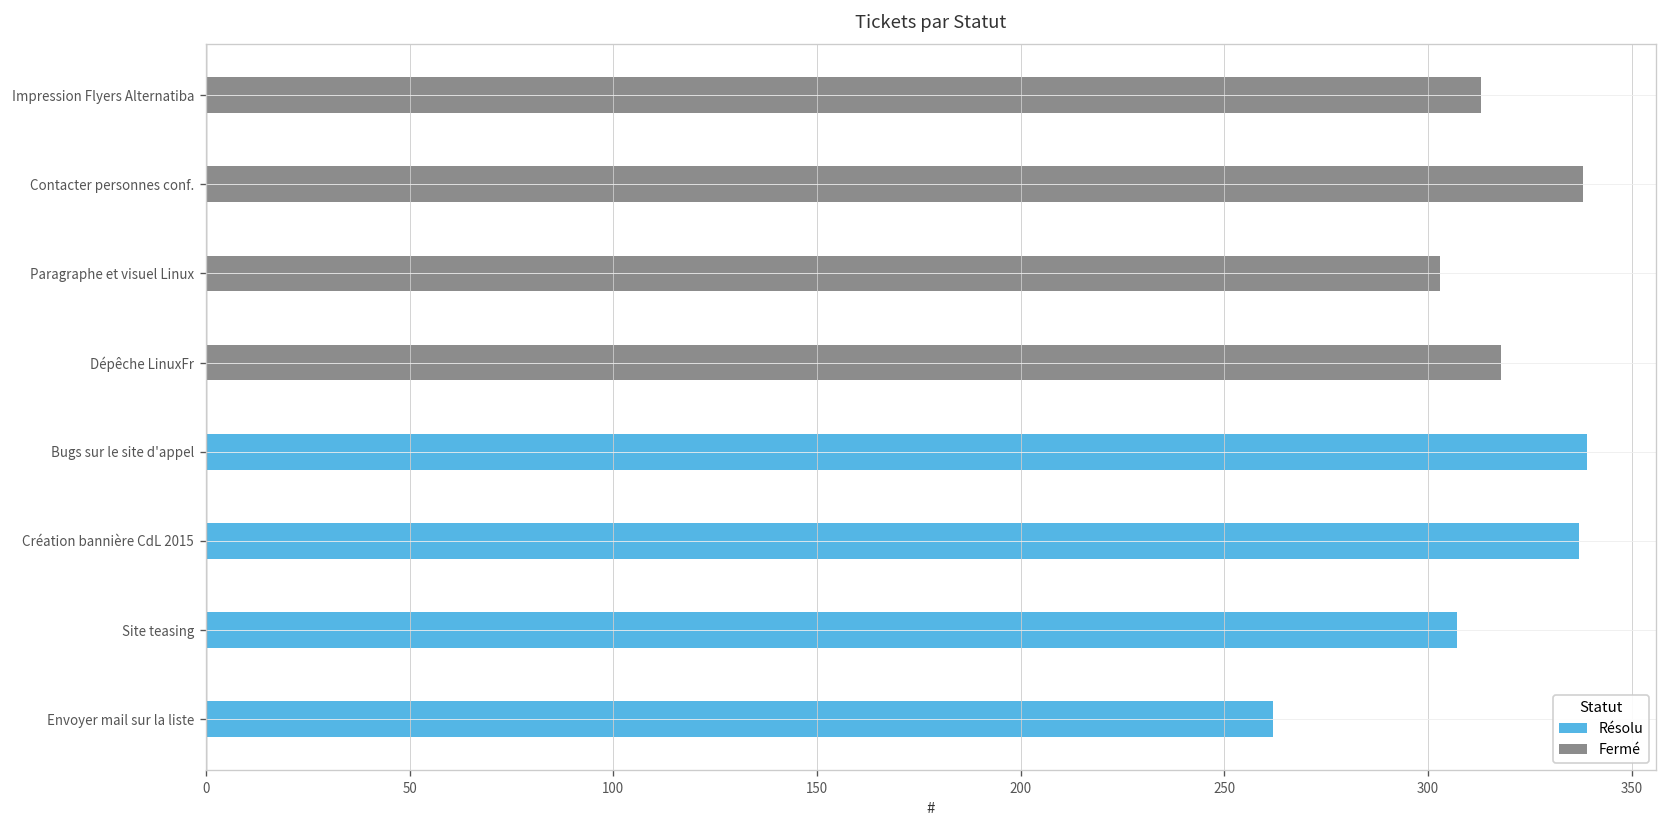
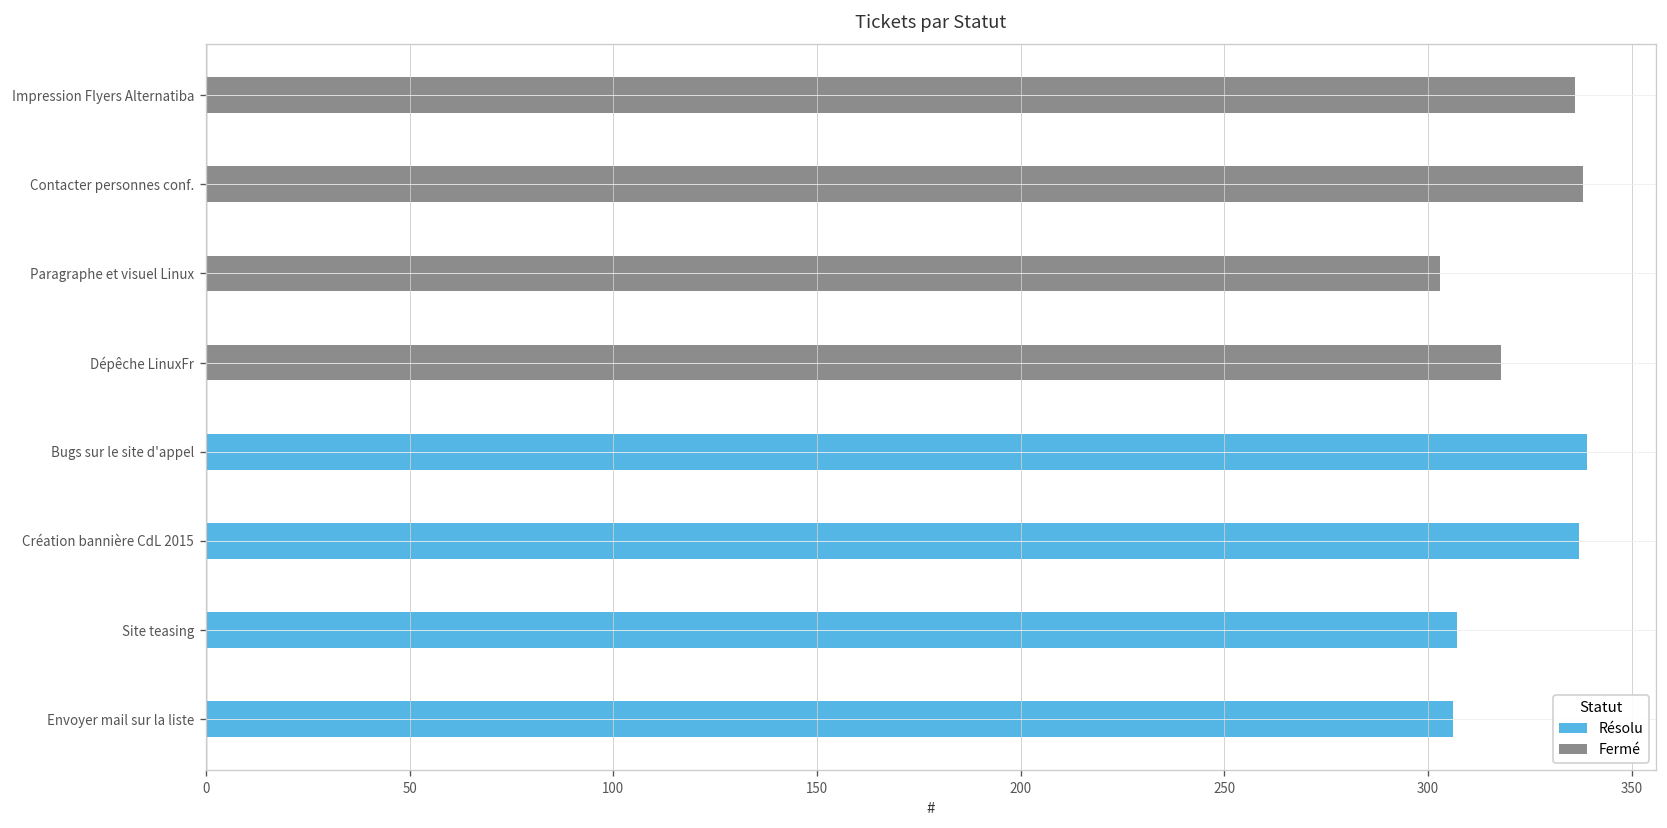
Fermé, Impression Flyers Alternatiba: 313 -> 336
Résolu, Envoyer mail sur la liste: 262 -> 306
